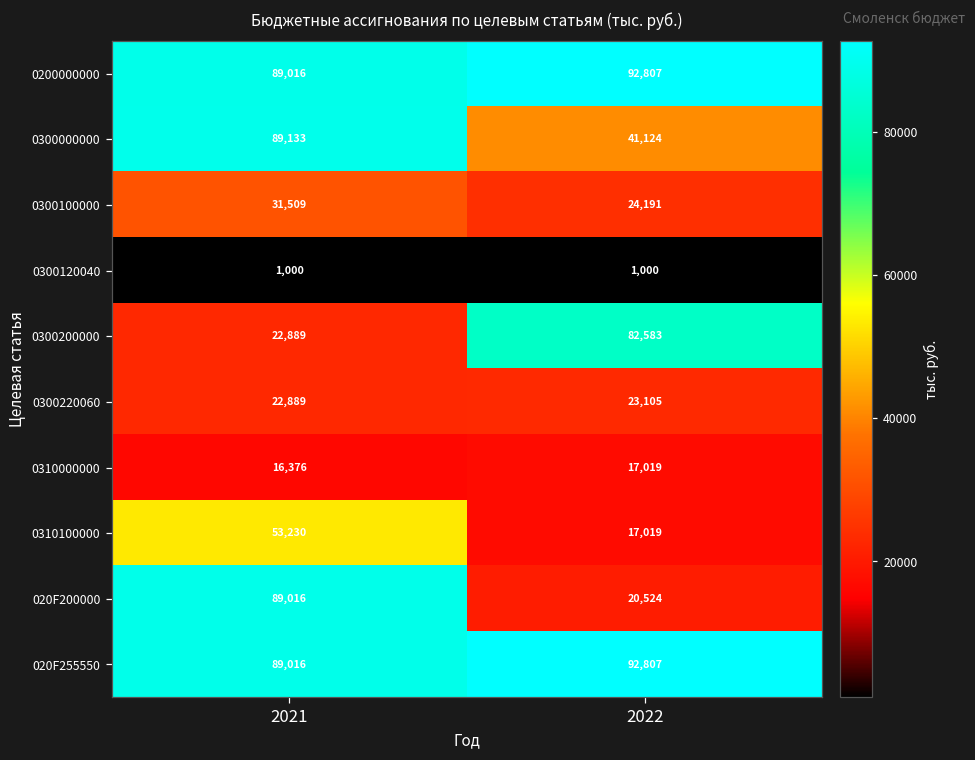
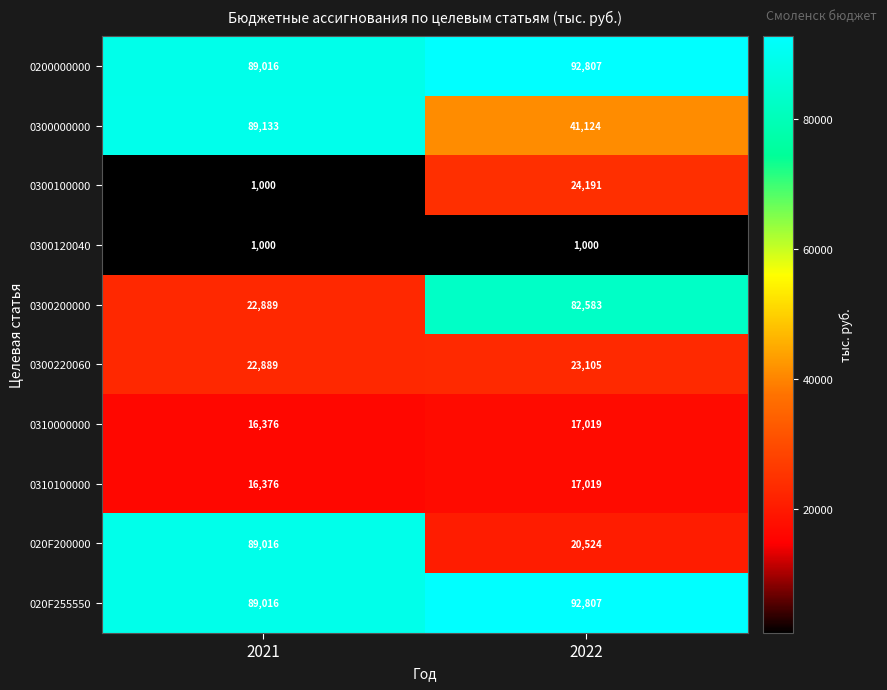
0300100000, 2021: 31,509 -> 1,000
0310100000, 2021: 53,230 -> 16,376
